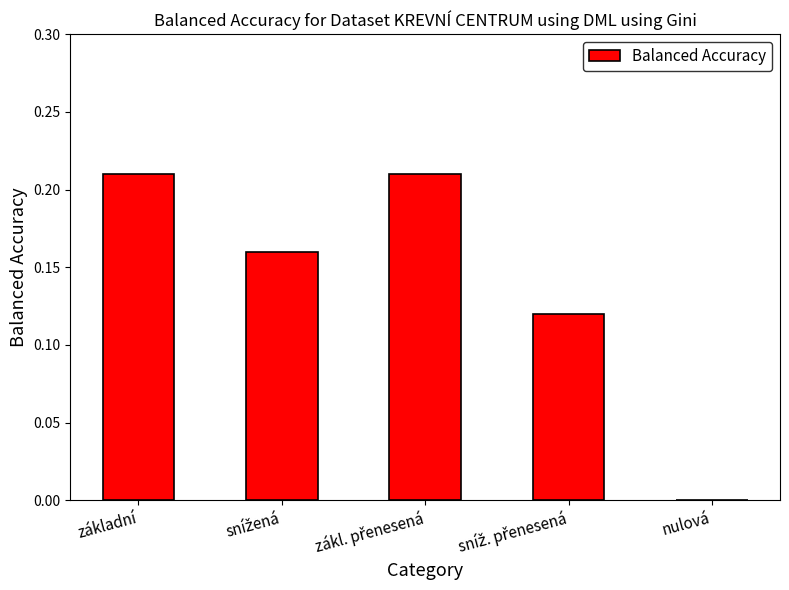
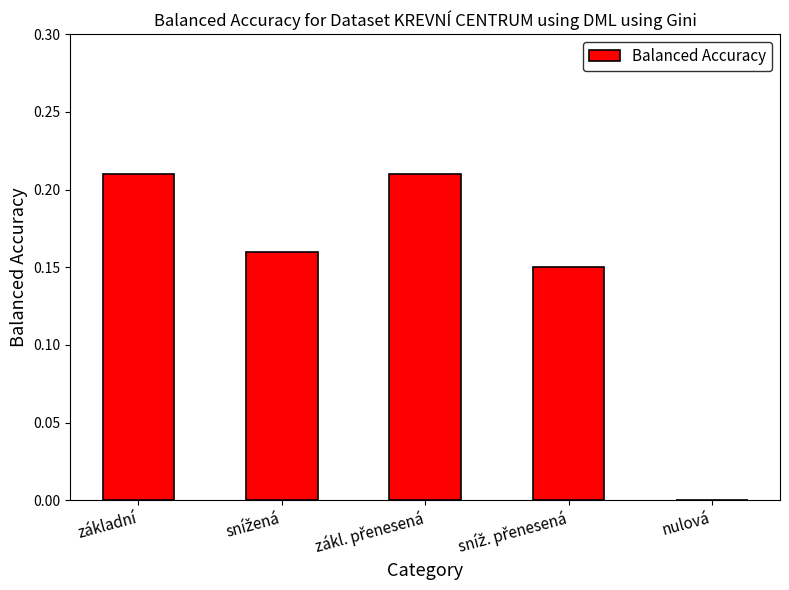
sníž. přenesená: 0.12 -> 0.15
